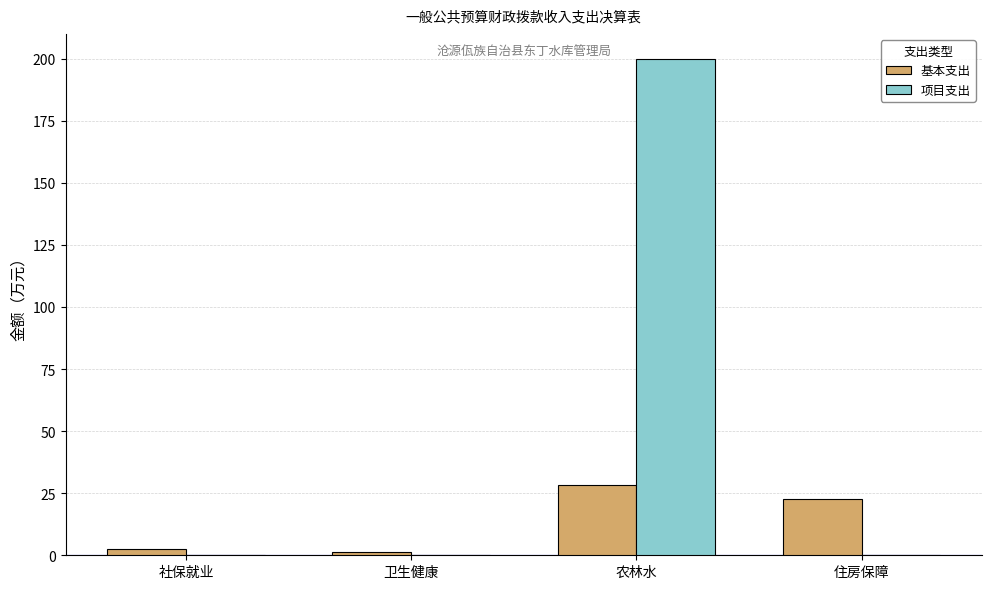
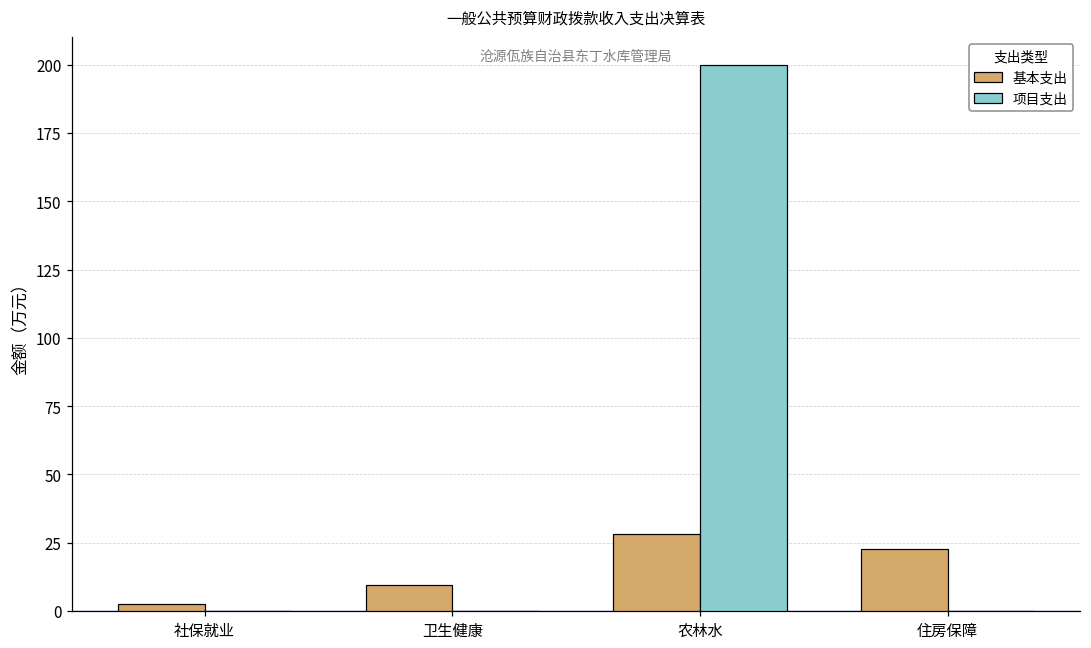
基本支出, 卫生健康: 1 -> 9
